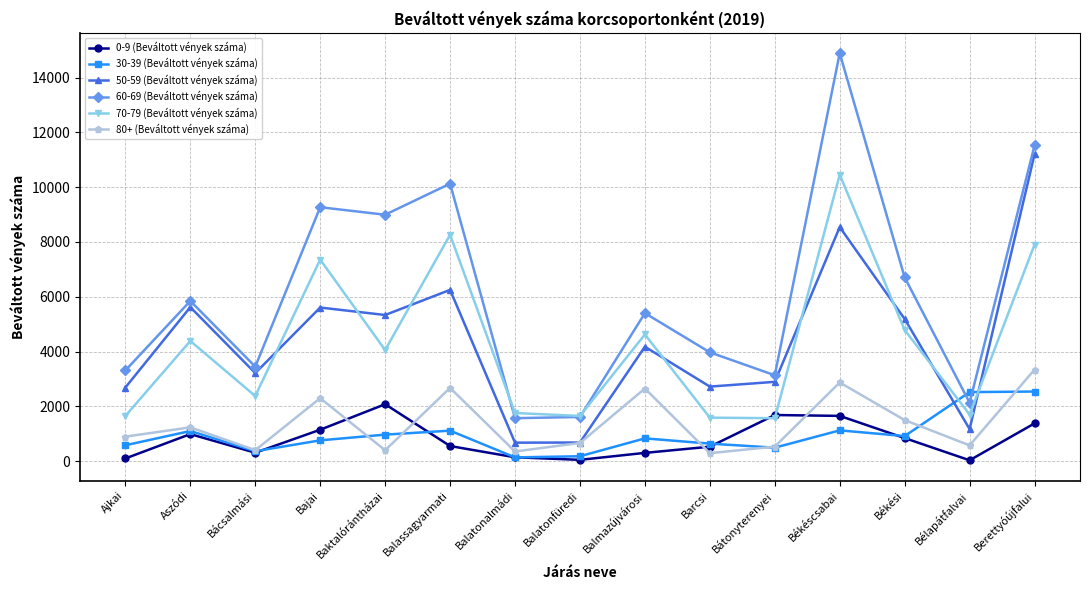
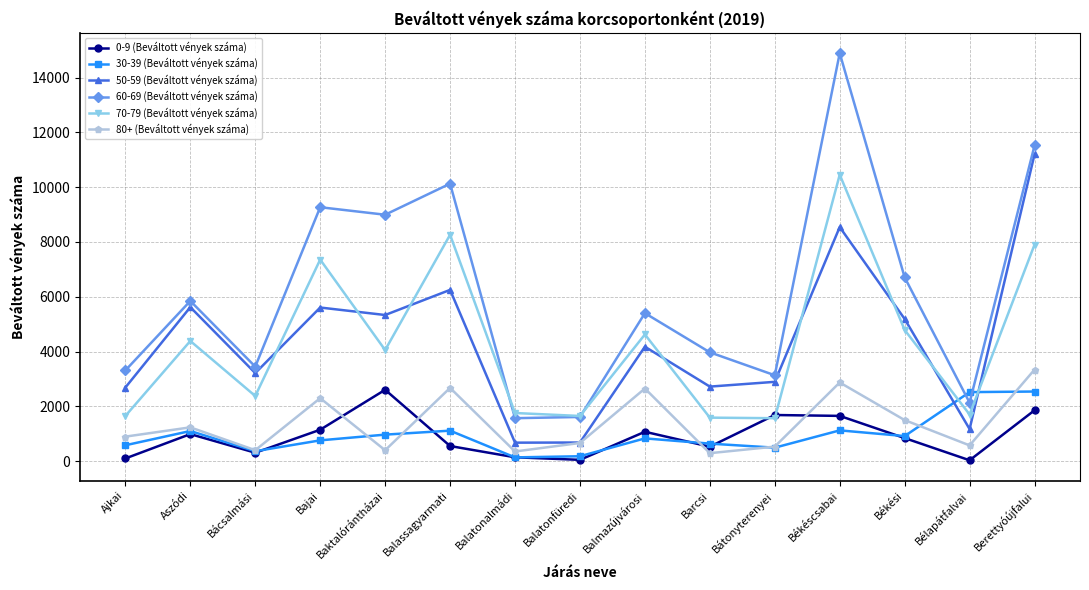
0-9 (Beváltott vények száma), Baktalórántházai: 2100 -> 2600
0-9 (Beváltott vények száma), Balmazújvárosi: 300 -> 1100
0-9 (Beváltott vények száma), Berettyóújfalui: 1400 -> 1900
